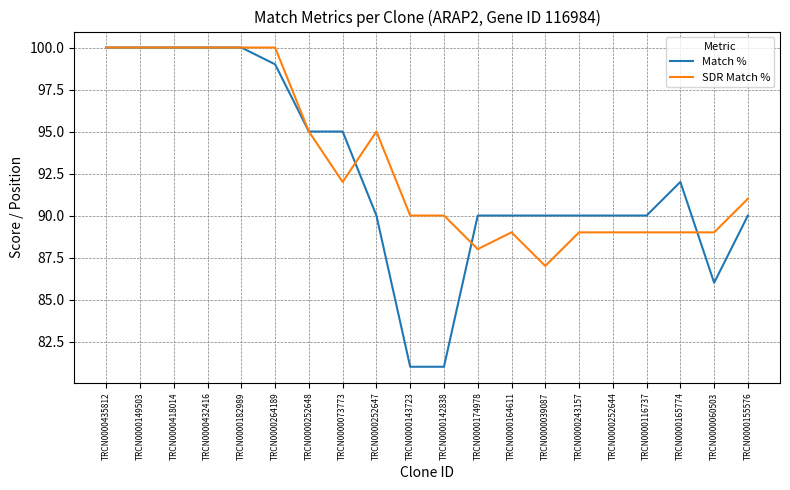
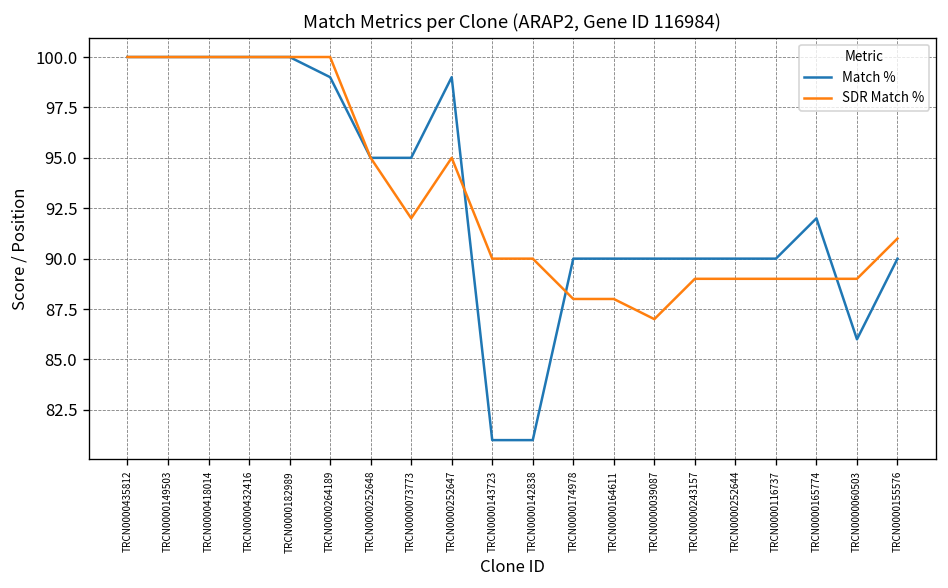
Match %, TRCN0000252647: 90 -> 99
SDR Match %, TRCN0000164611: 89 -> 88
